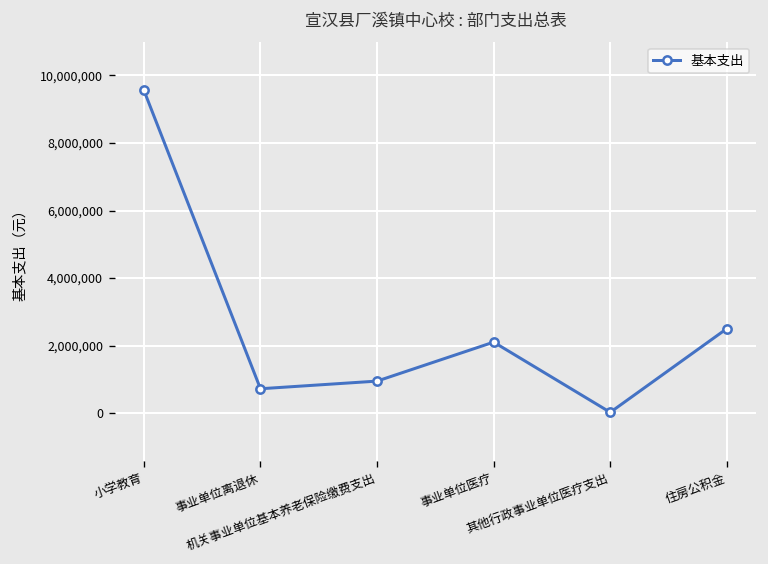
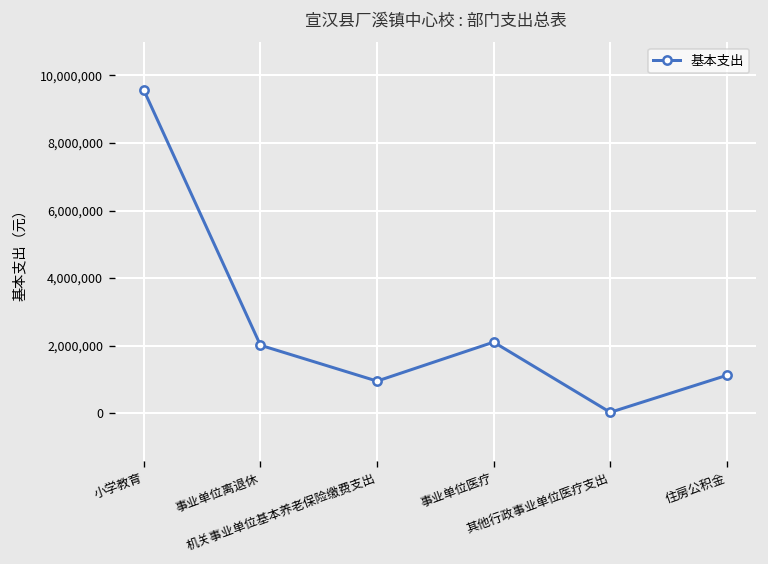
事业单位离退休: 700,000 -> 2,000,000
住房公积金: 2,500,000 -> 1,100,000
